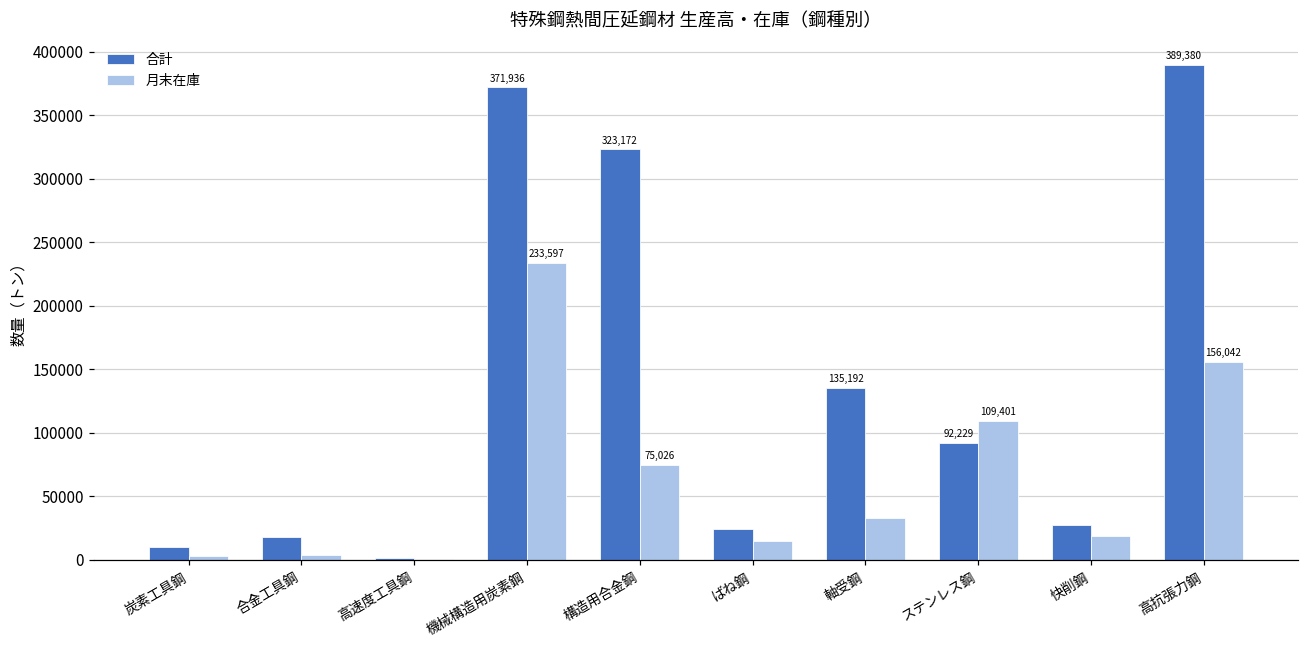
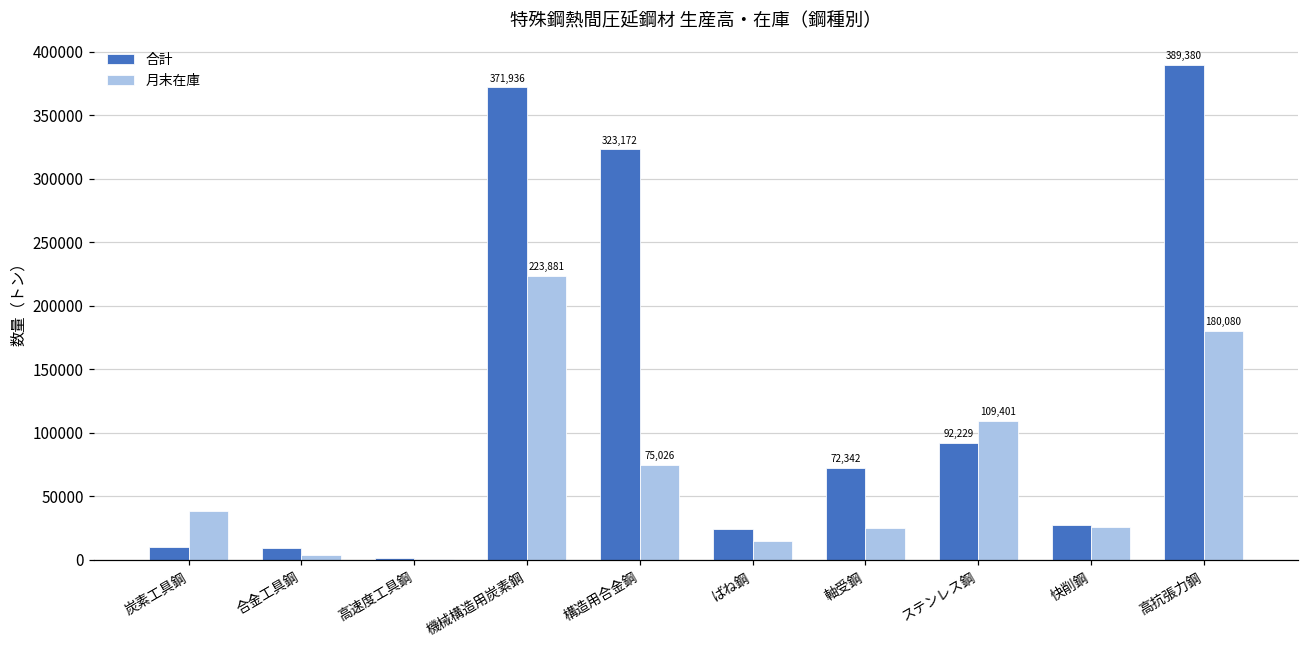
月末在庫, 炭素工具鋼: 3000 -> 39000
合計, 合金工具鋼: 18000 -> 9000
月末在庫, 機械構造用炭素鋼: 233,597 -> 223,881
合計, 軸受鋼: 135,192 -> 72,342
月末在庫, 軸受鋼: 33000 -> 25000
月末在庫, 快削鋼: 19000 -> 26000
月末在庫, 高抗張力鋼: 156,042 -> 180,080
